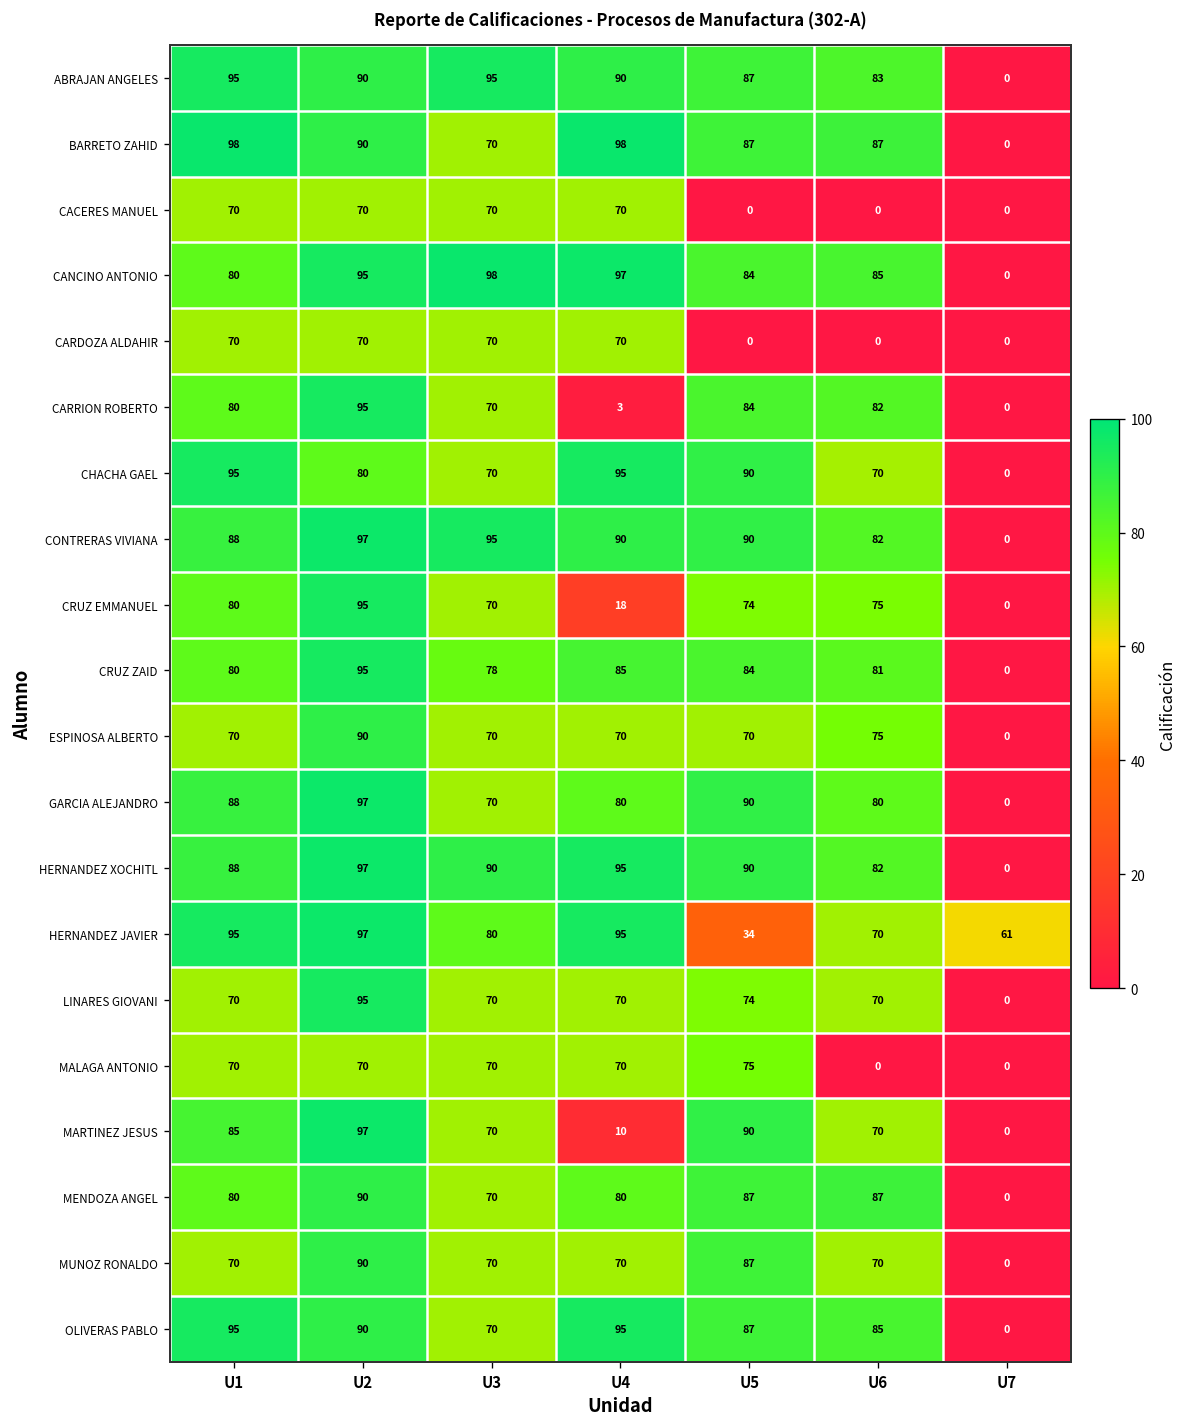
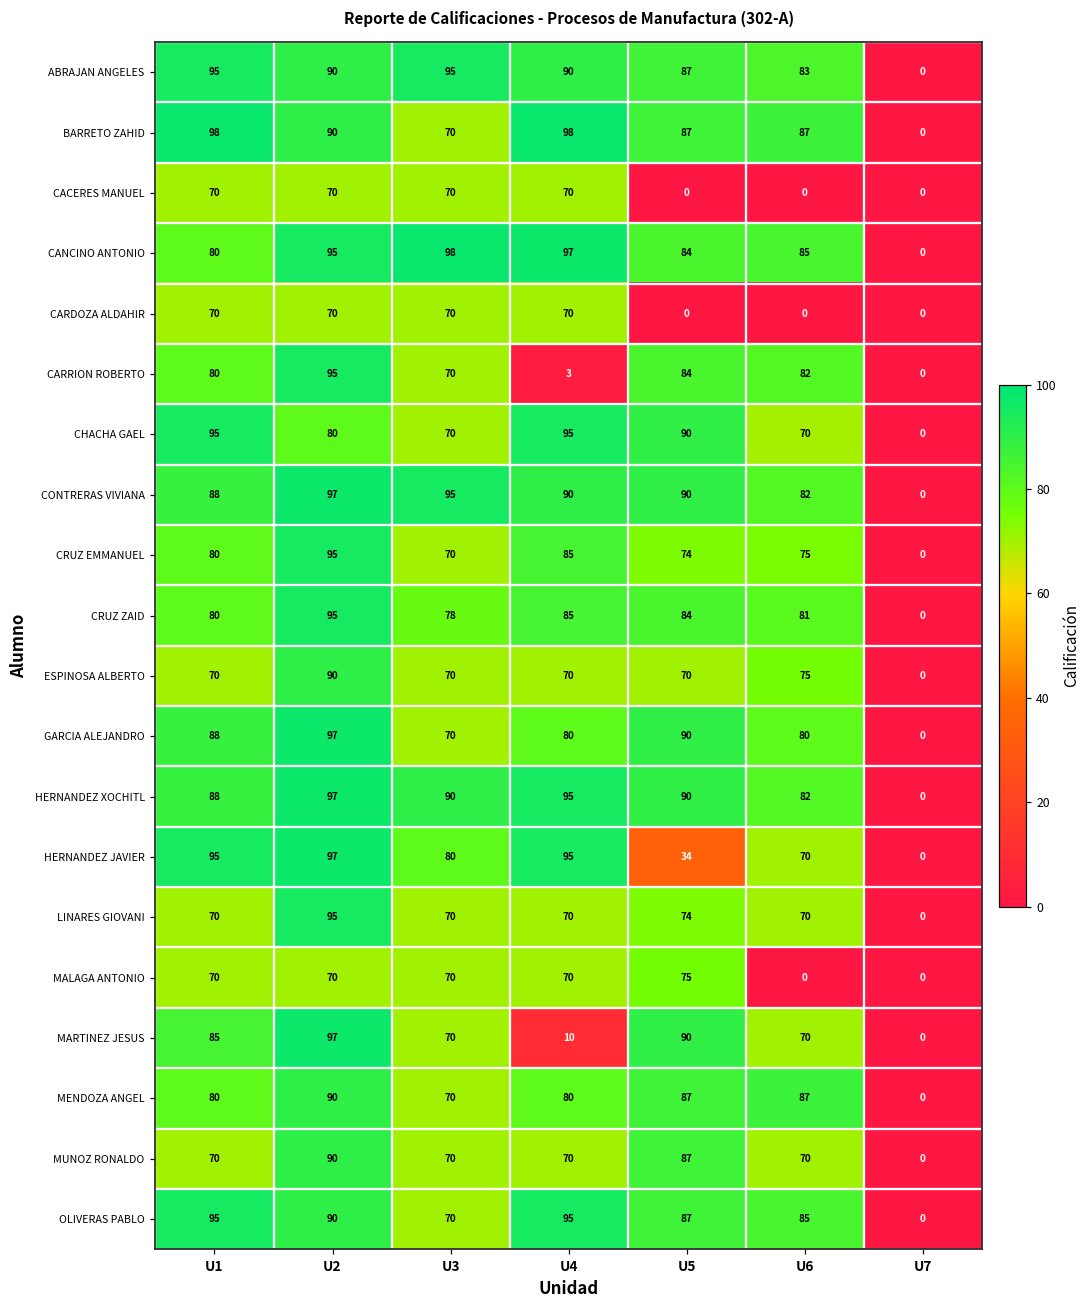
CRUZ EMMANUEL, U4: 18 -> 85
HERNANDEZ JAVIER, U7: 61 -> 0
